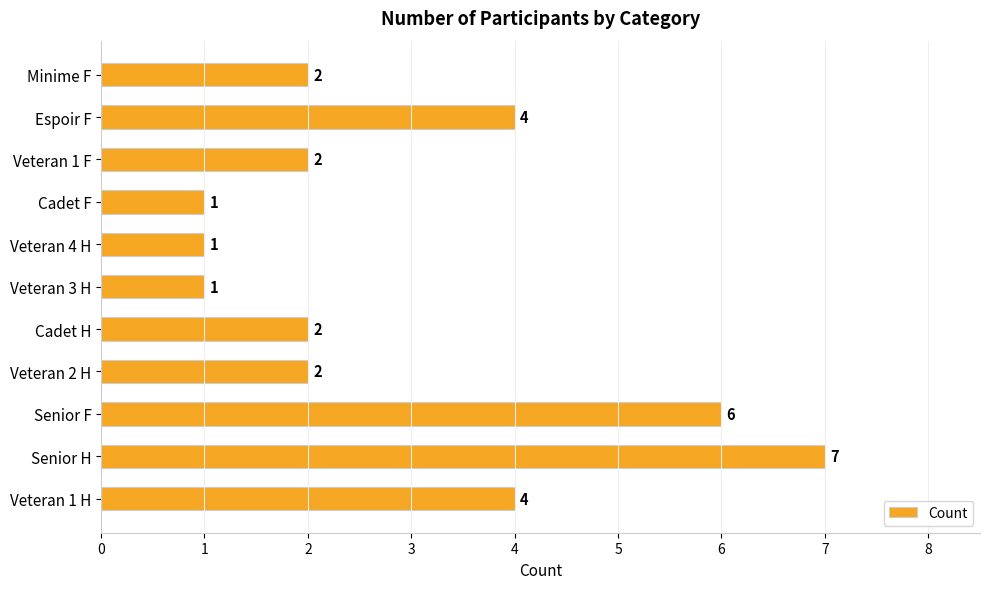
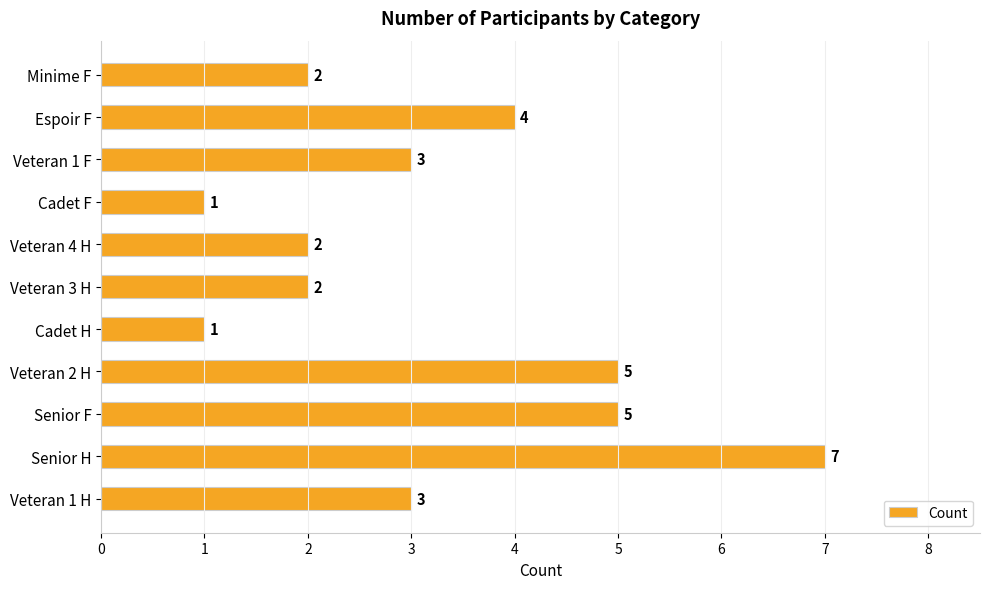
Veteran 1 F: 2 -> 3
Veteran 4 H: 1 -> 2
Veteran 3 H: 1 -> 2
Cadet H: 2 -> 1
Veteran 2 H: 2 -> 5
Senior F: 6 -> 5
Veteran 1 H: 4 -> 3
